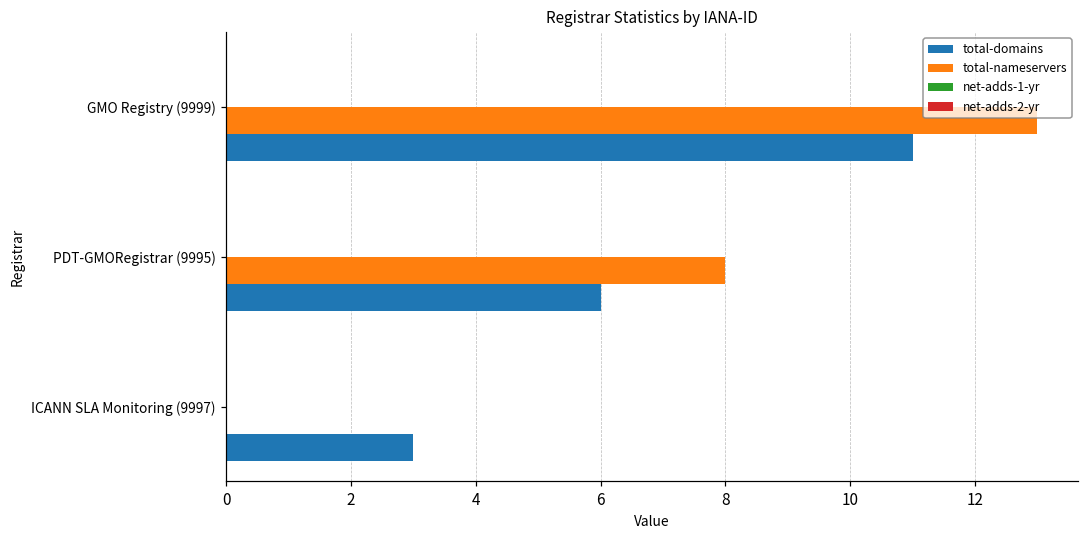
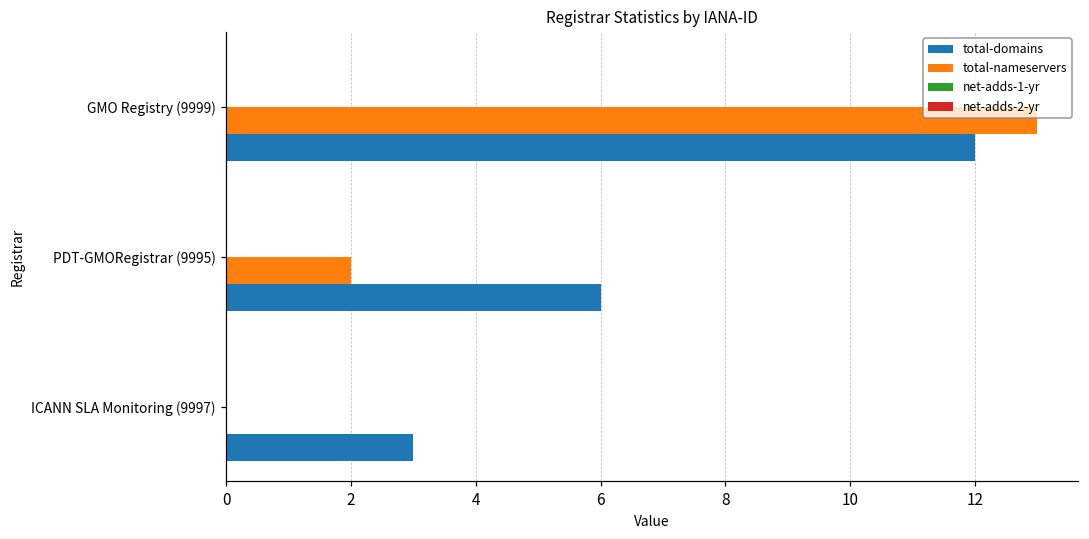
total-domains, GMO Registry (9999): 11 -> 12
total-nameservers, PDT-GMORegistrar (9995): 8 -> 2
